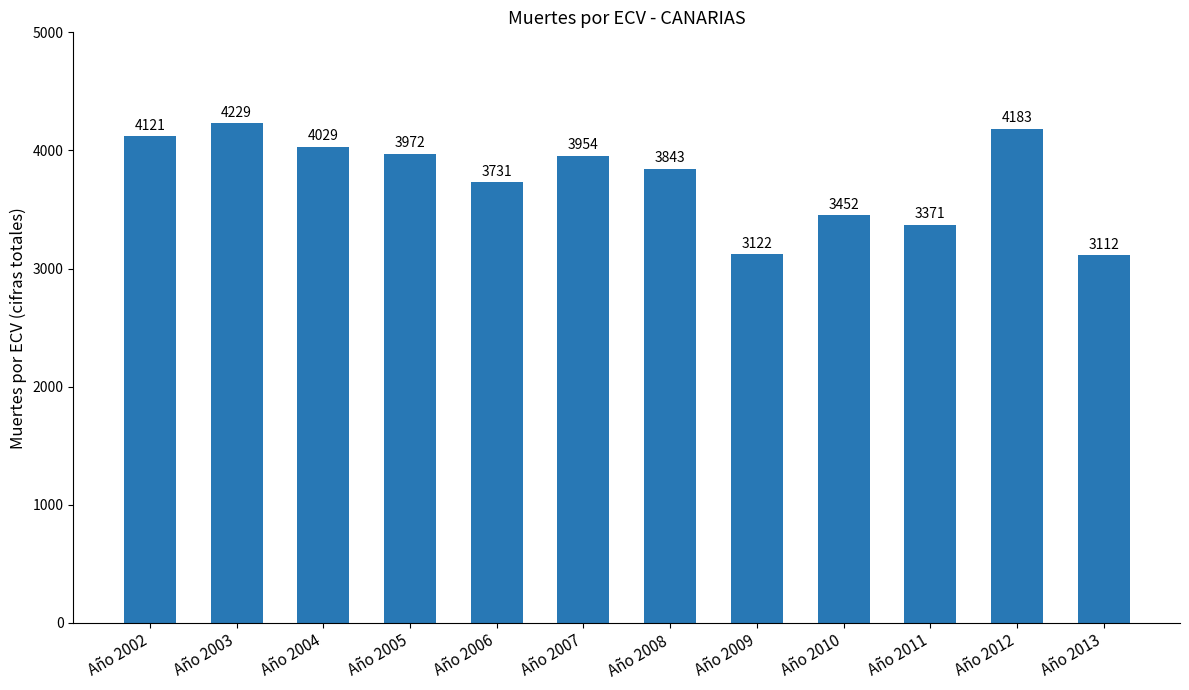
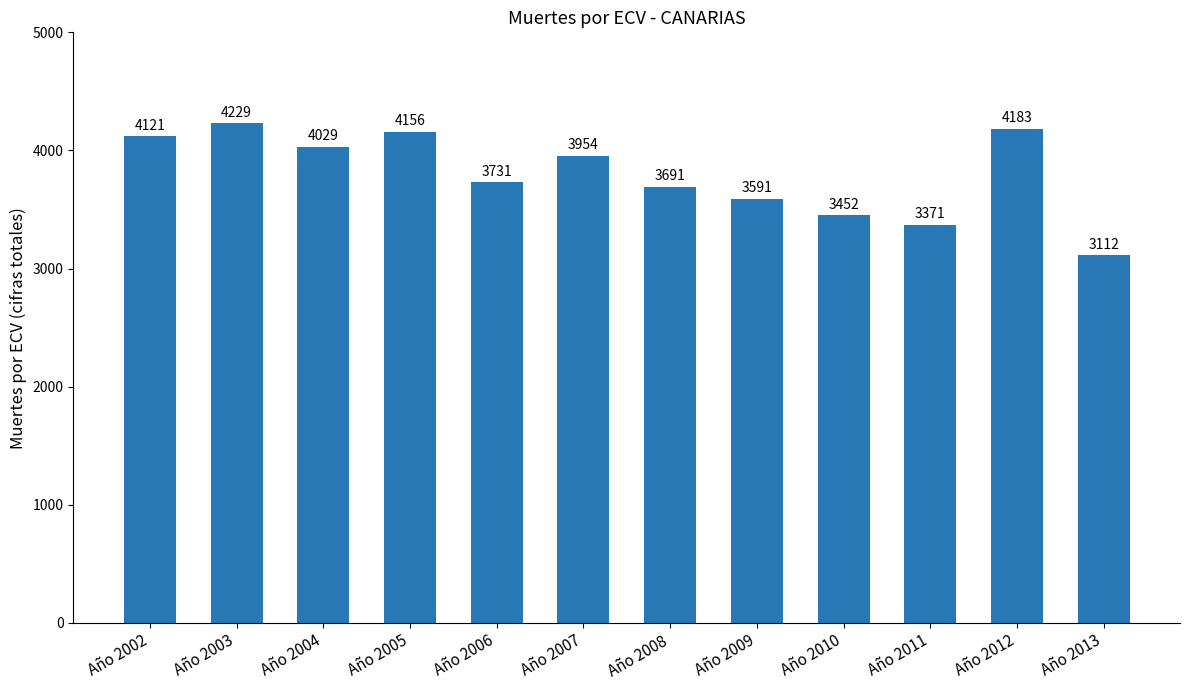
Año 2005: 3972 -> 4156
Año 2008: 3843 -> 3691
Año 2009: 3122 -> 3591
